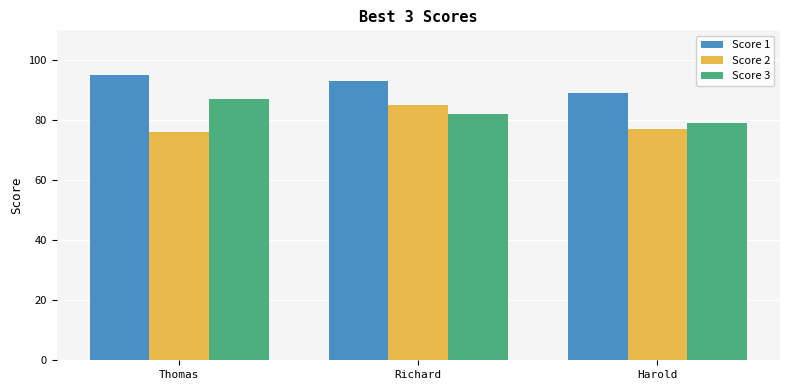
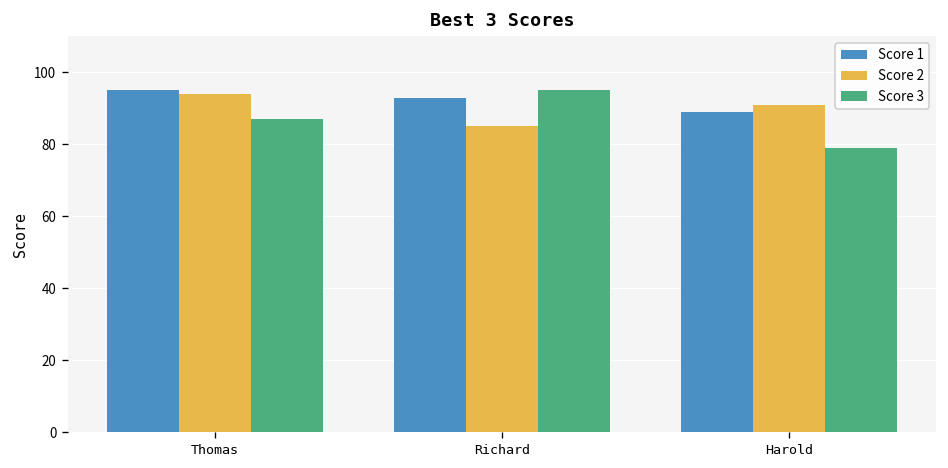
Score 2, Thomas: 76 -> 94
Score 3, Richard: 82 -> 95
Score 2, Harold: 77 -> 91
